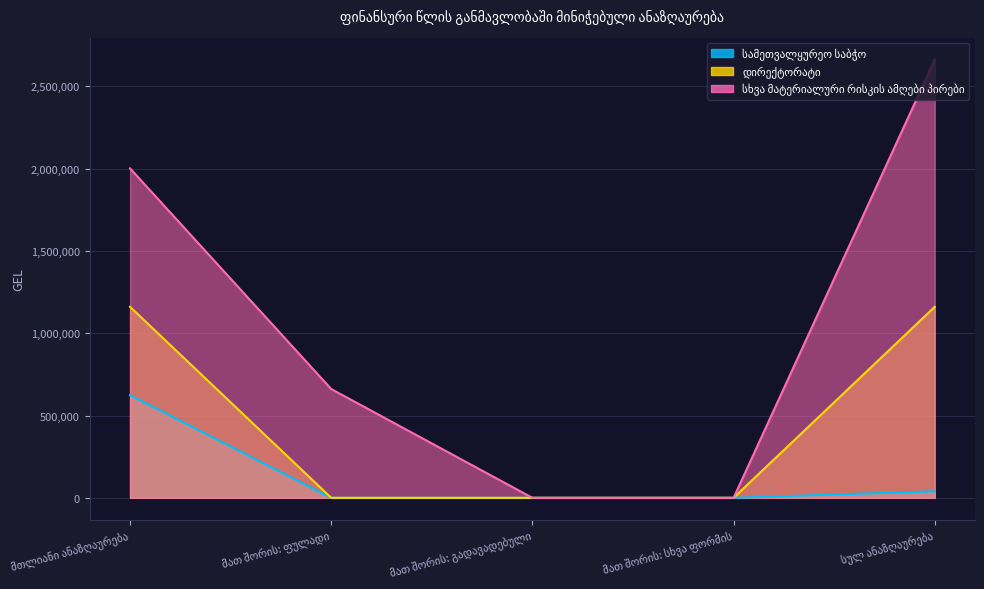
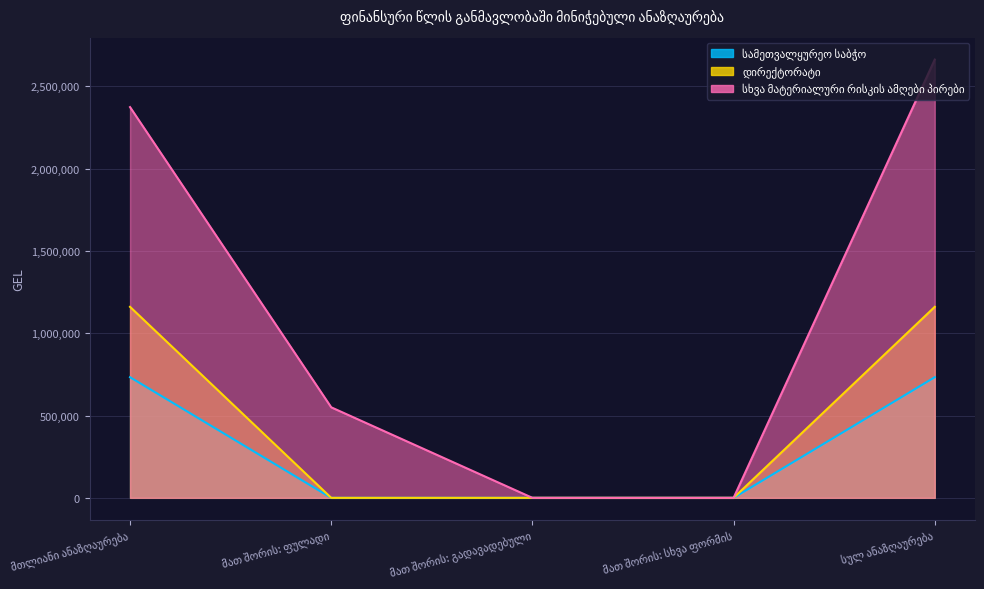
სამეთვალყურეო საბჭო, მთლიანი ანაზღაურება: 620,000 -> 730,000
სხვა მატერიალური რისკის ამღები პირები, მთლიანი ანაზღაურება: 2,000,000 -> 2,370,000
სხვა მატერიალური რისკის ამღები პირები, მათ შორის: ფულადი: 660,000 -> 550,000
სამეთვალყურეო საბჭო, სულ ანაზღაურება: 40,000 -> 730,000
